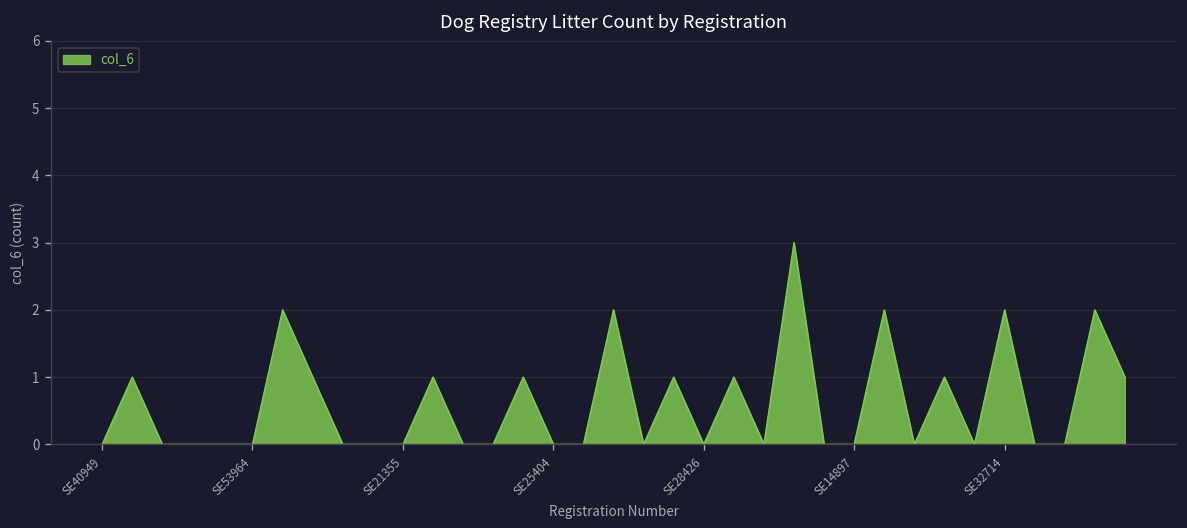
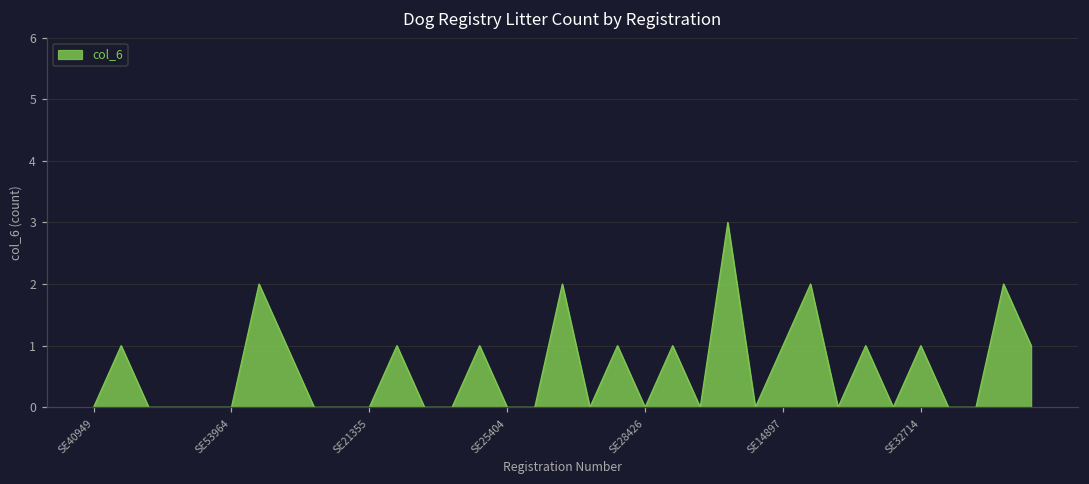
SE14897: 0 -> 1
SE32714: 2 -> 1
